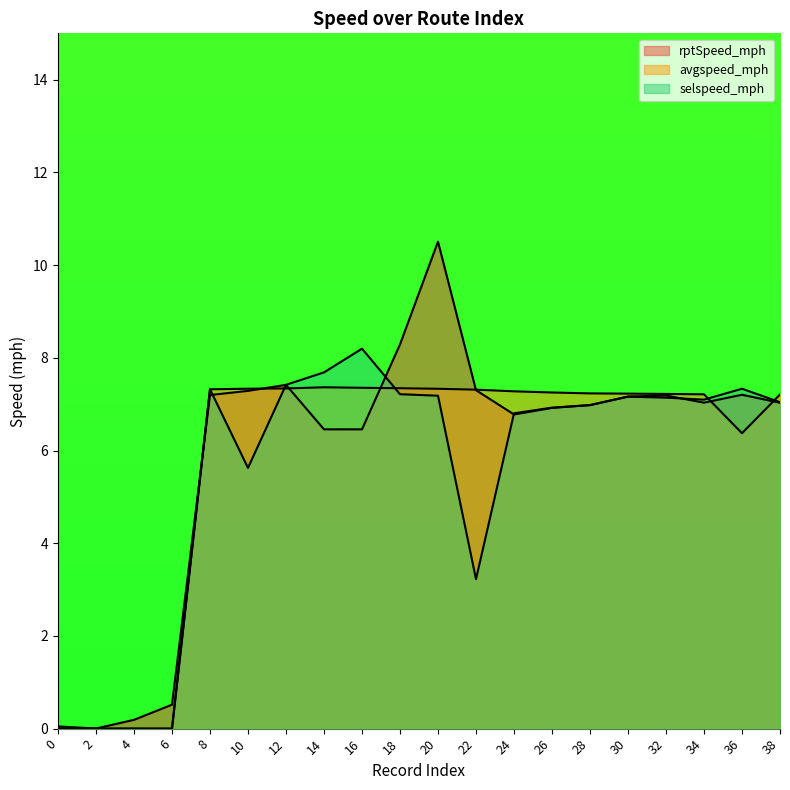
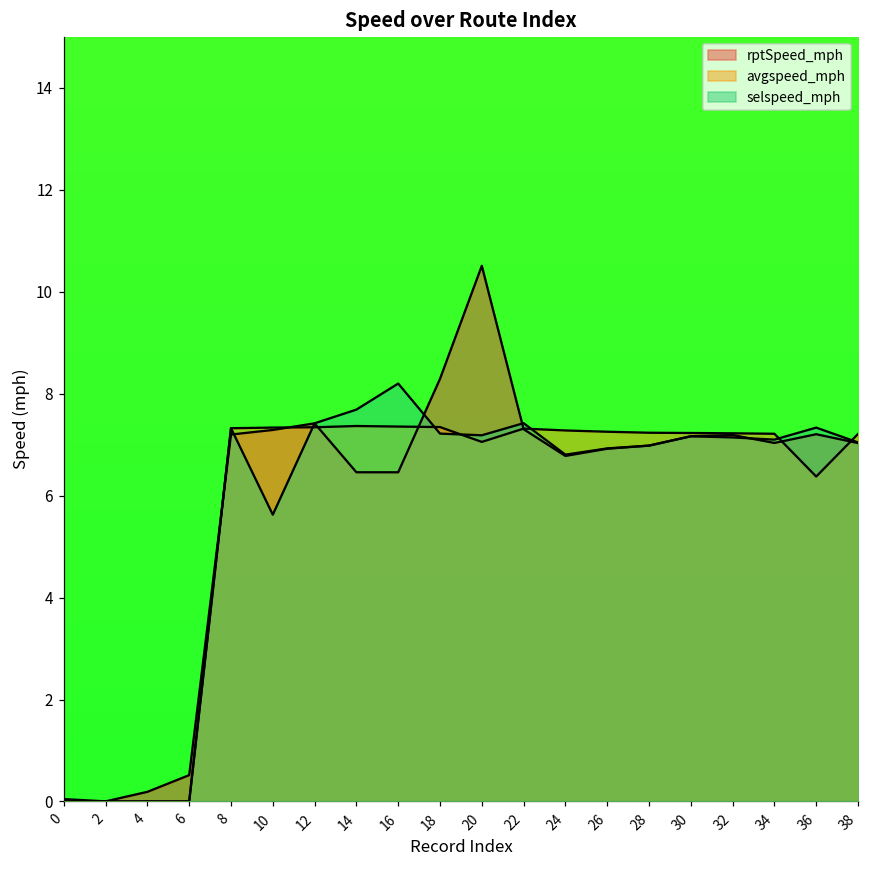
avgspeed_mph, 20: 7.3 -> 7.1
selspeed_mph, 22: 3.2 -> 7.4
